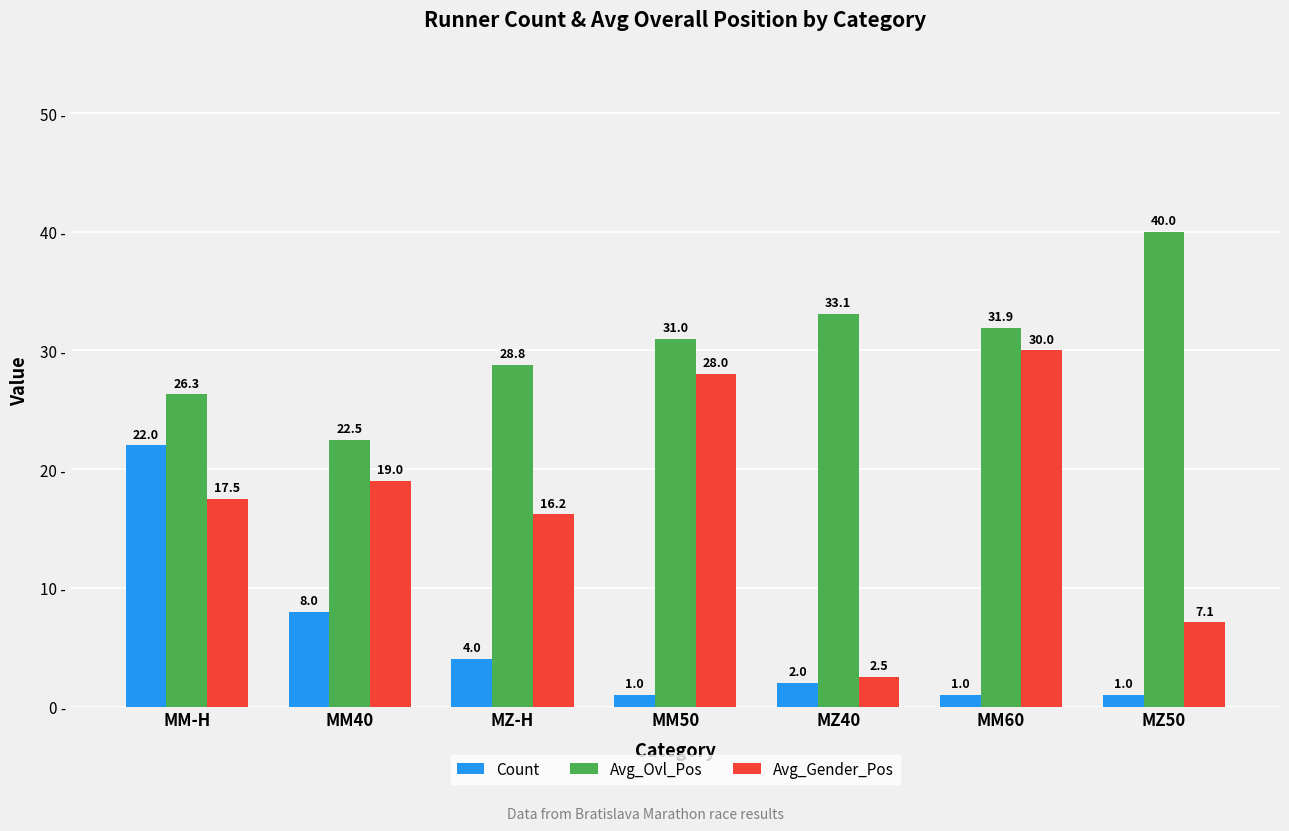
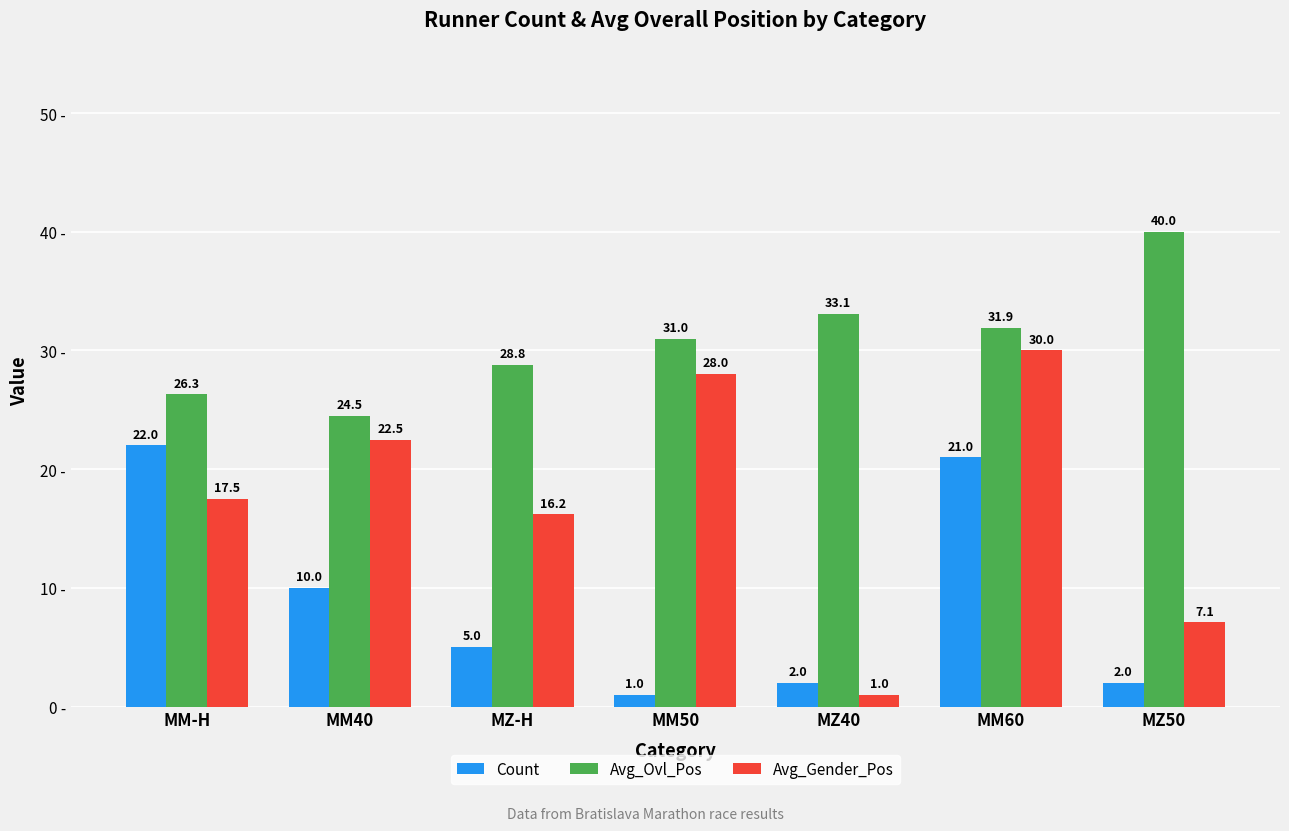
Count, MM40: 8.0 -> 10.0
Avg_Ovl_Pos, MM40: 22.5 -> 24.5
Avg_Gender_Pos, MM40: 19.0 -> 22.5
Count, MZ-H: 4.0 -> 5.0
Avg_Gender_Pos, MZ40: 2.5 -> 1.0
Count, MM60: 1.0 -> 21.0
Count, MZ50: 1.0 -> 2.0
